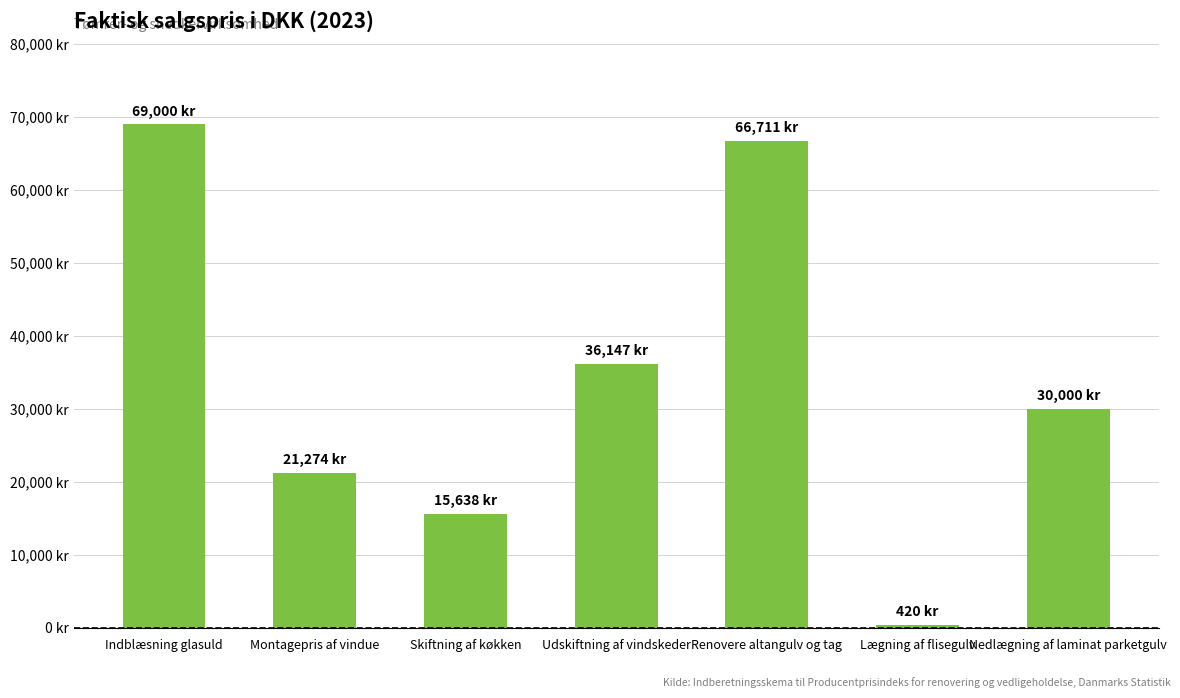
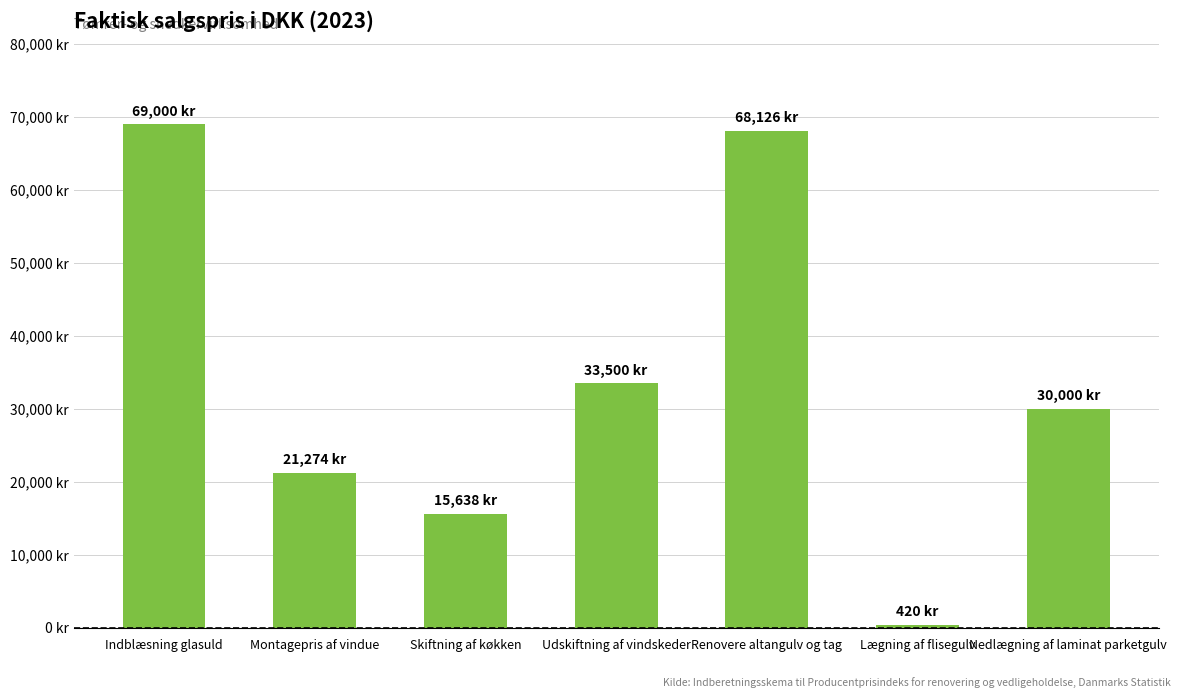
Udskiftning af vindskeder: 36,147 -> 33,500
Renovere altangulv og tag: 66,711 -> 68,126
